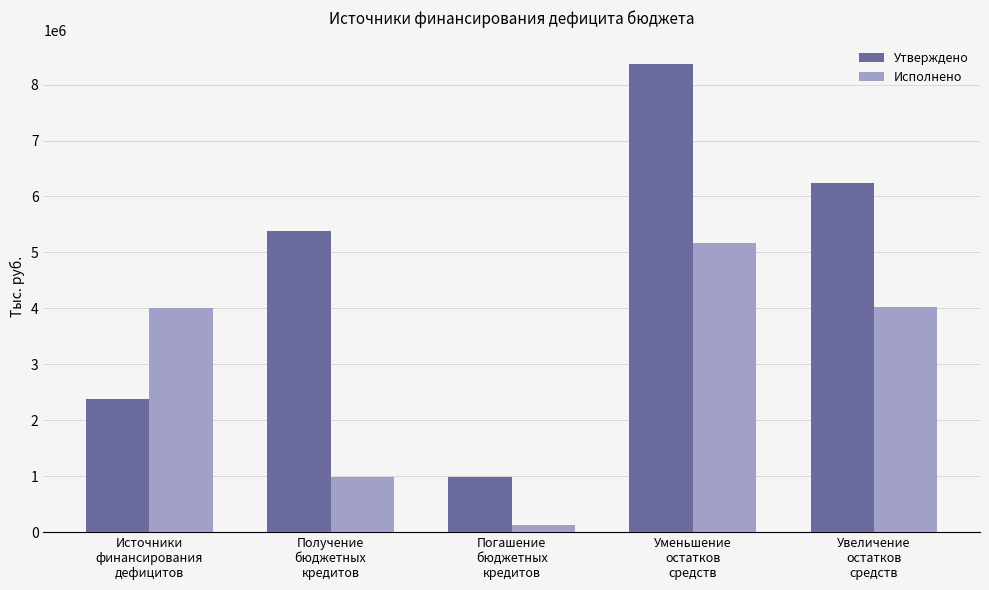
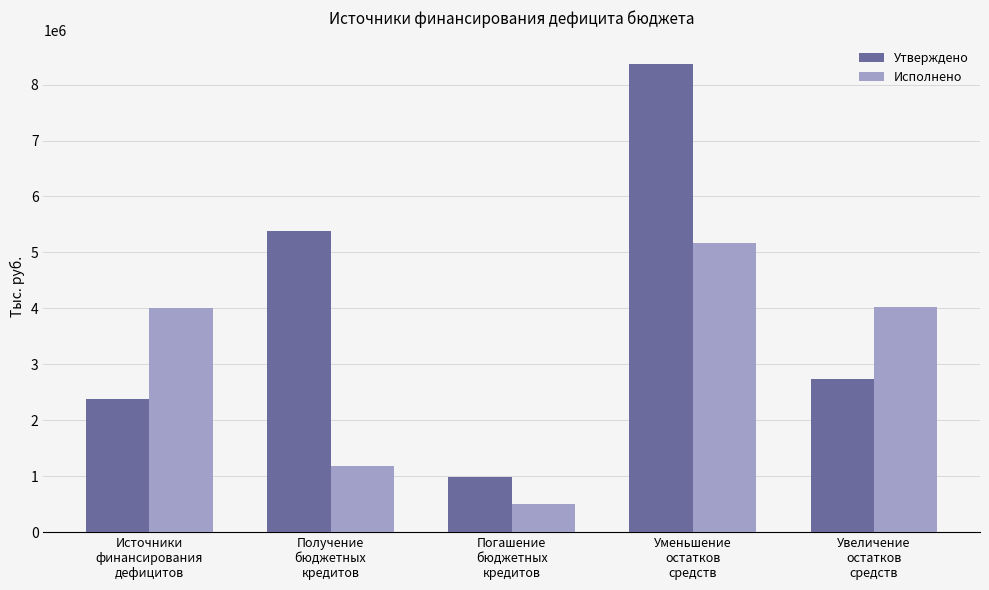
Исполнено, Получение бюджетных кредитов: 1000000 -> 1200000
Исполнено, Погашение бюджетных кредитов: 100000 -> 500000
Утверждено, Увеличение остатков средств: 6200000 -> 2700000
